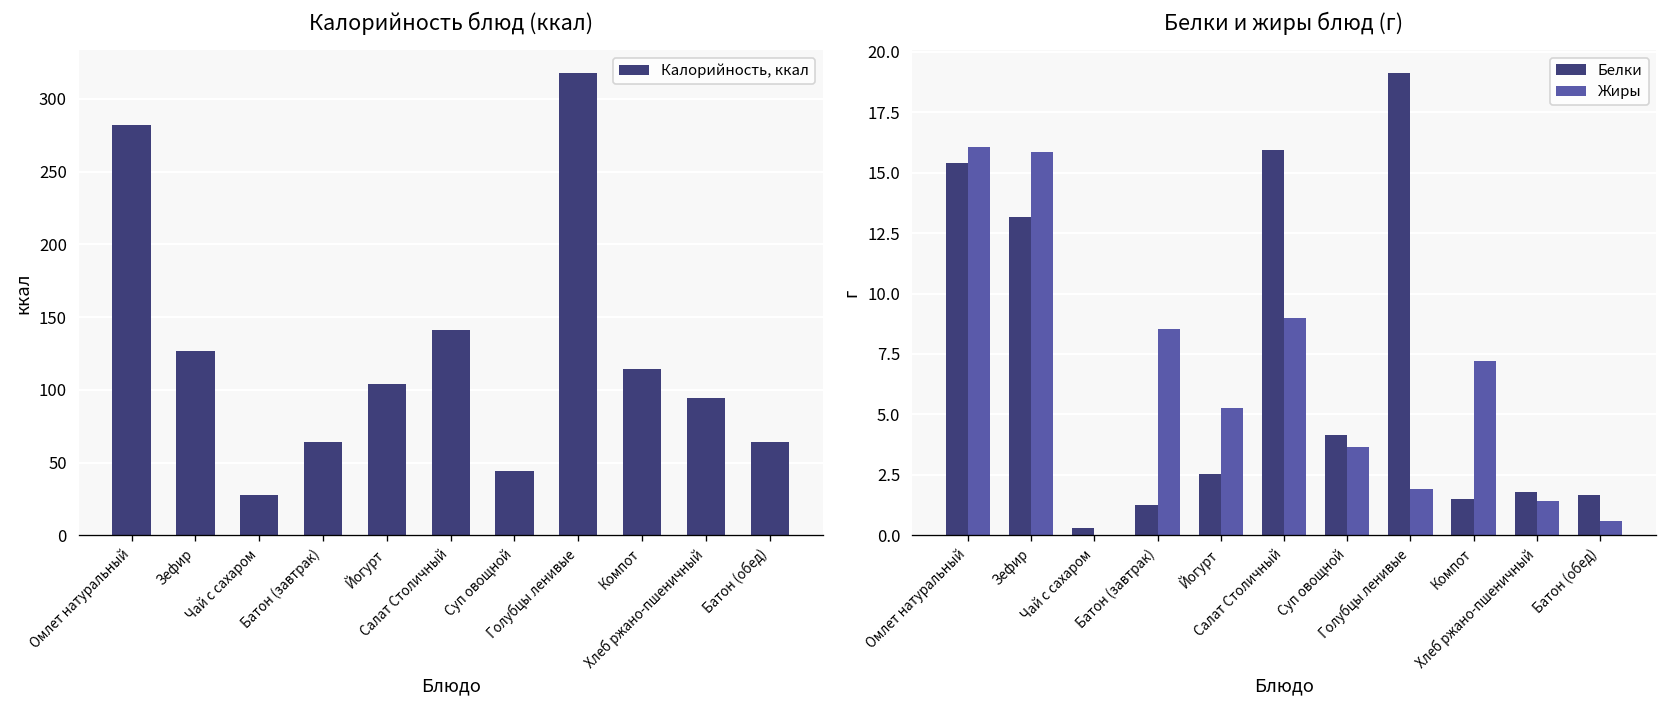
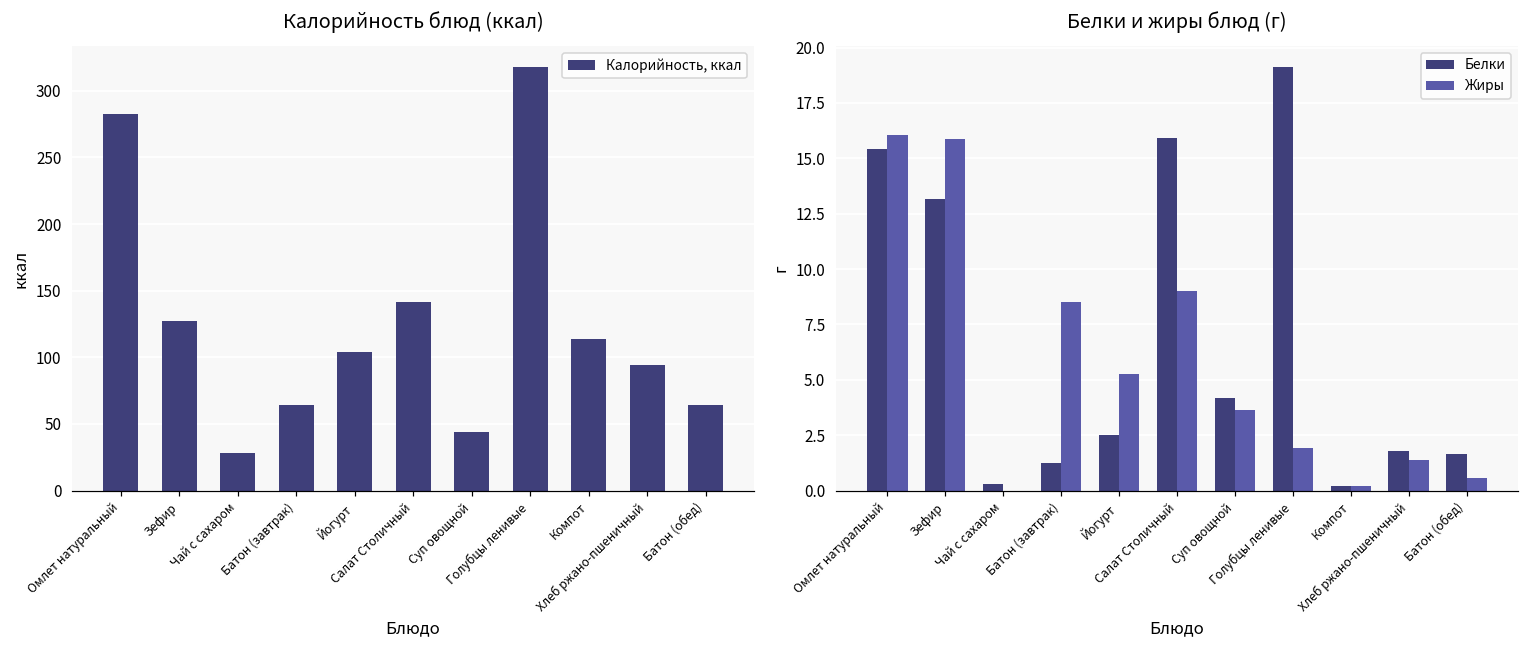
Белки и жиры блюд (г), Белки, Компот: 1.5 -> 0.2
Белки и жиры блюд (г), Жиры, Компот: 7.2 -> 0.2
